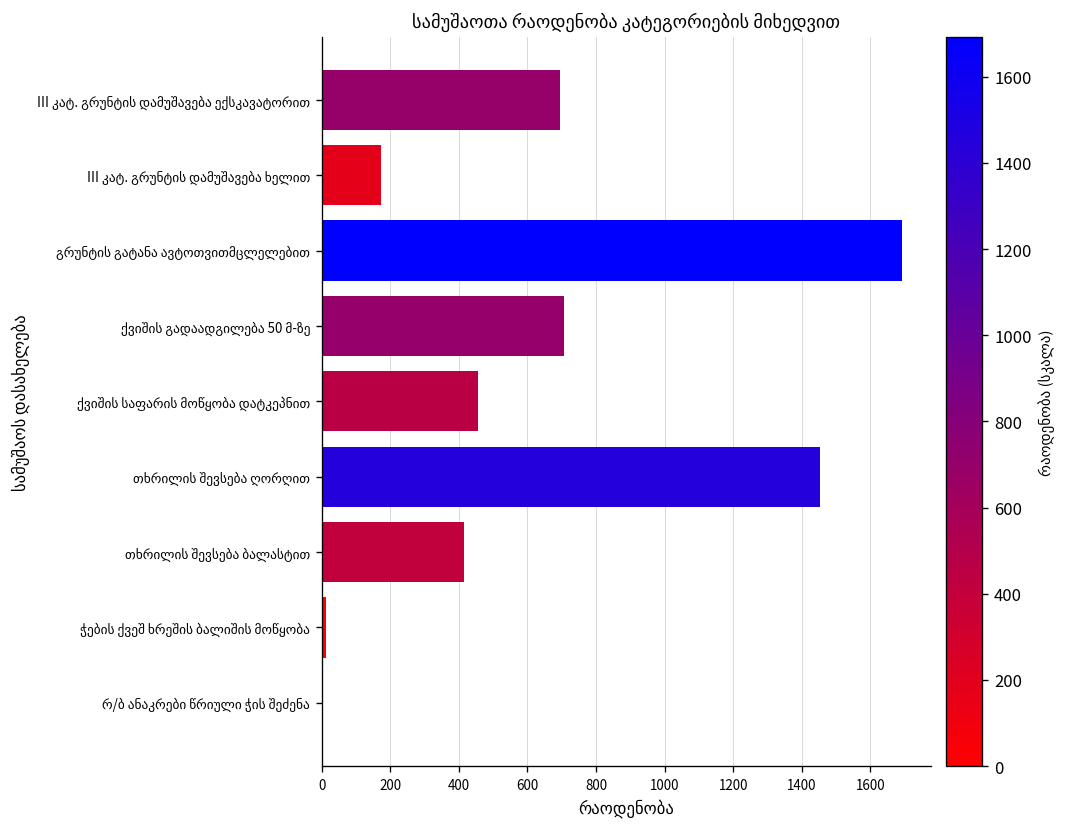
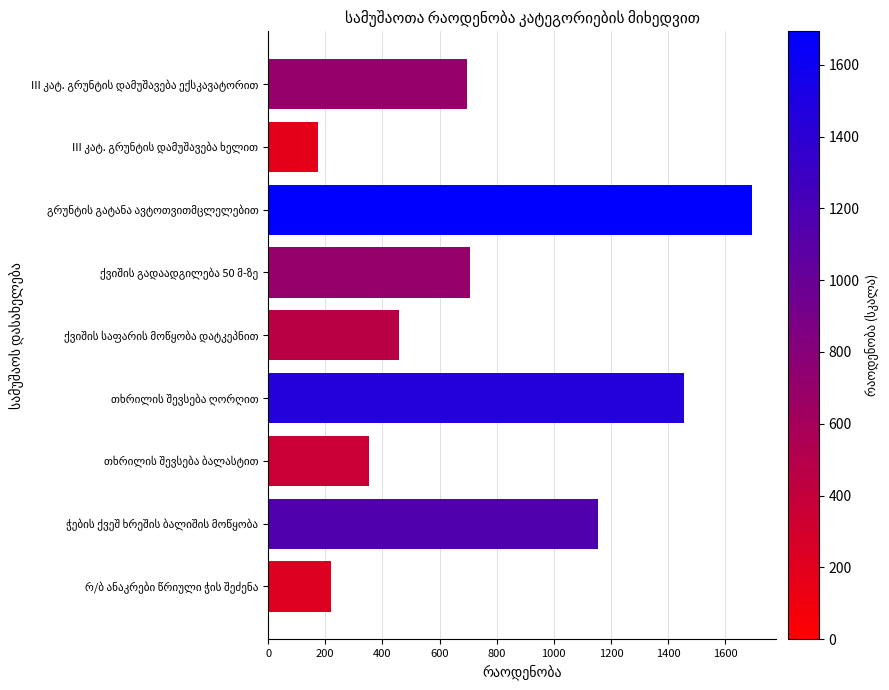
თხრილის შევსება ბალასტით: 410 -> 350
ჭების ქვეშ ხრეშის ბალიშის მოწყობა: 10 -> 1160
რ/ბ ანაკრები წრიული ჭის შეძენა: 0 -> 220
